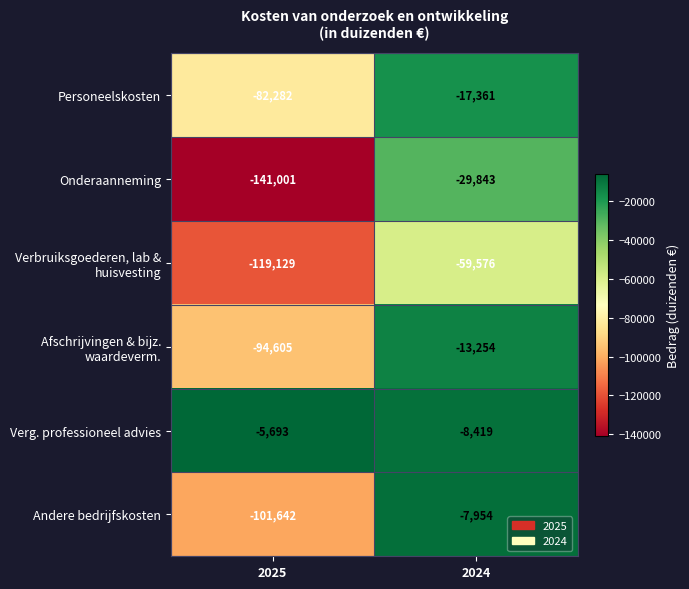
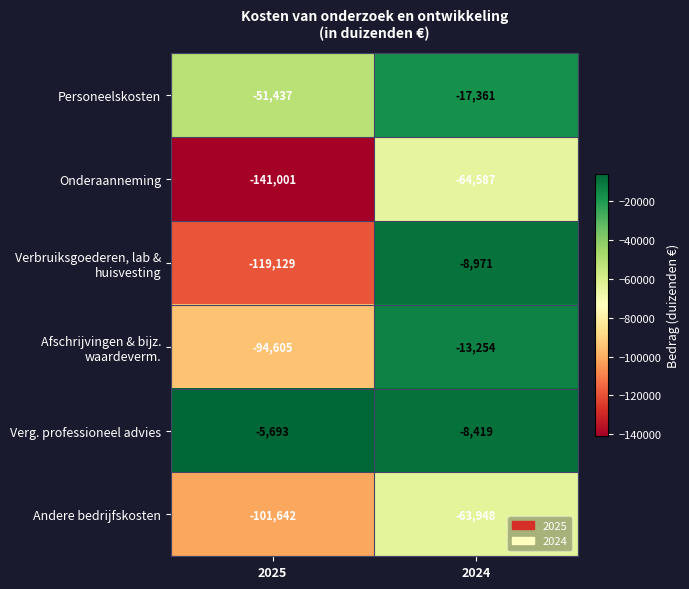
Personeelskosten, 2025: -82,282 -> -51,437
Onderaanneming, 2024: -29,843 -> -64,587
Verbruiksgoederen, lab & huisvesting, 2024: -59,576 -> -8,971
Andere bedrijfskosten, 2024: -7,954 -> -63,948
